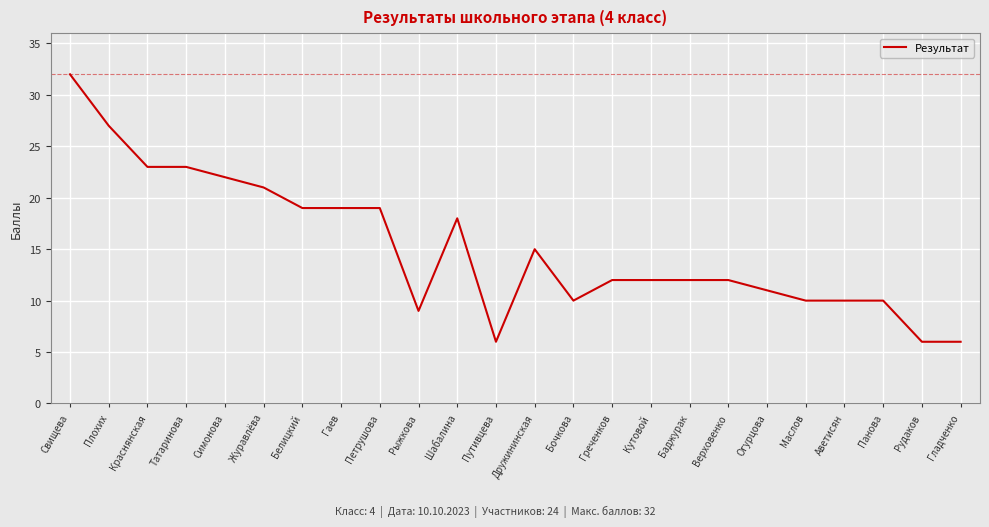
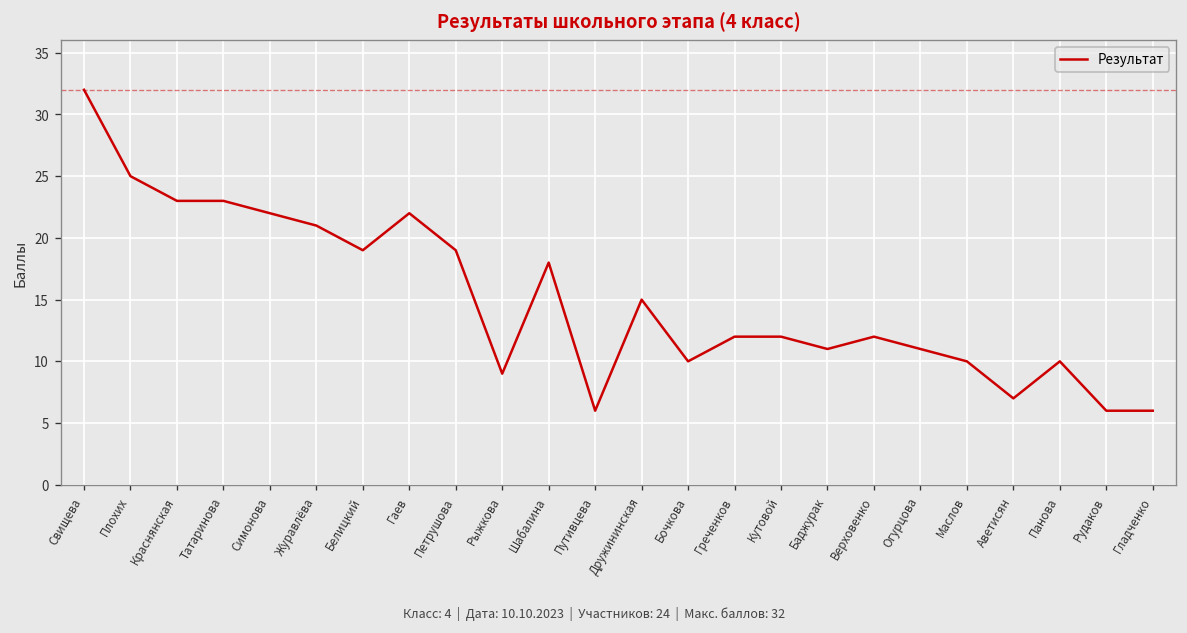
Плохих: 27 -> 25
Гаев: 19 -> 22
Баджурак: 12 -> 11
Аветисян: 10 -> 7
